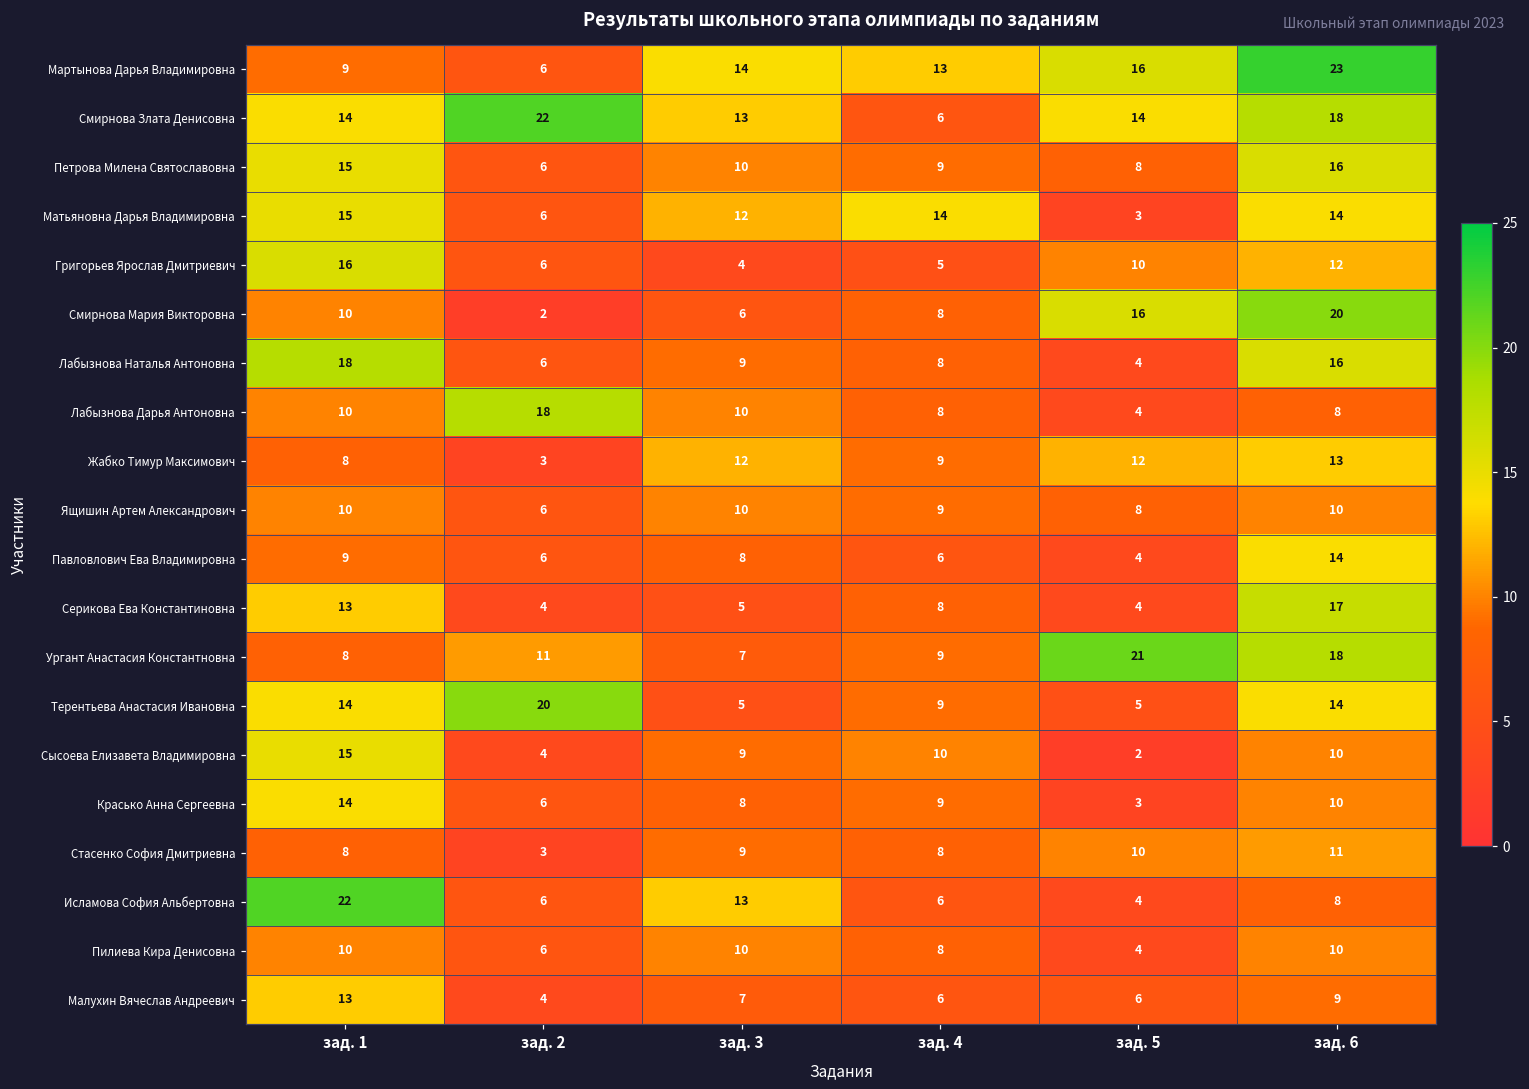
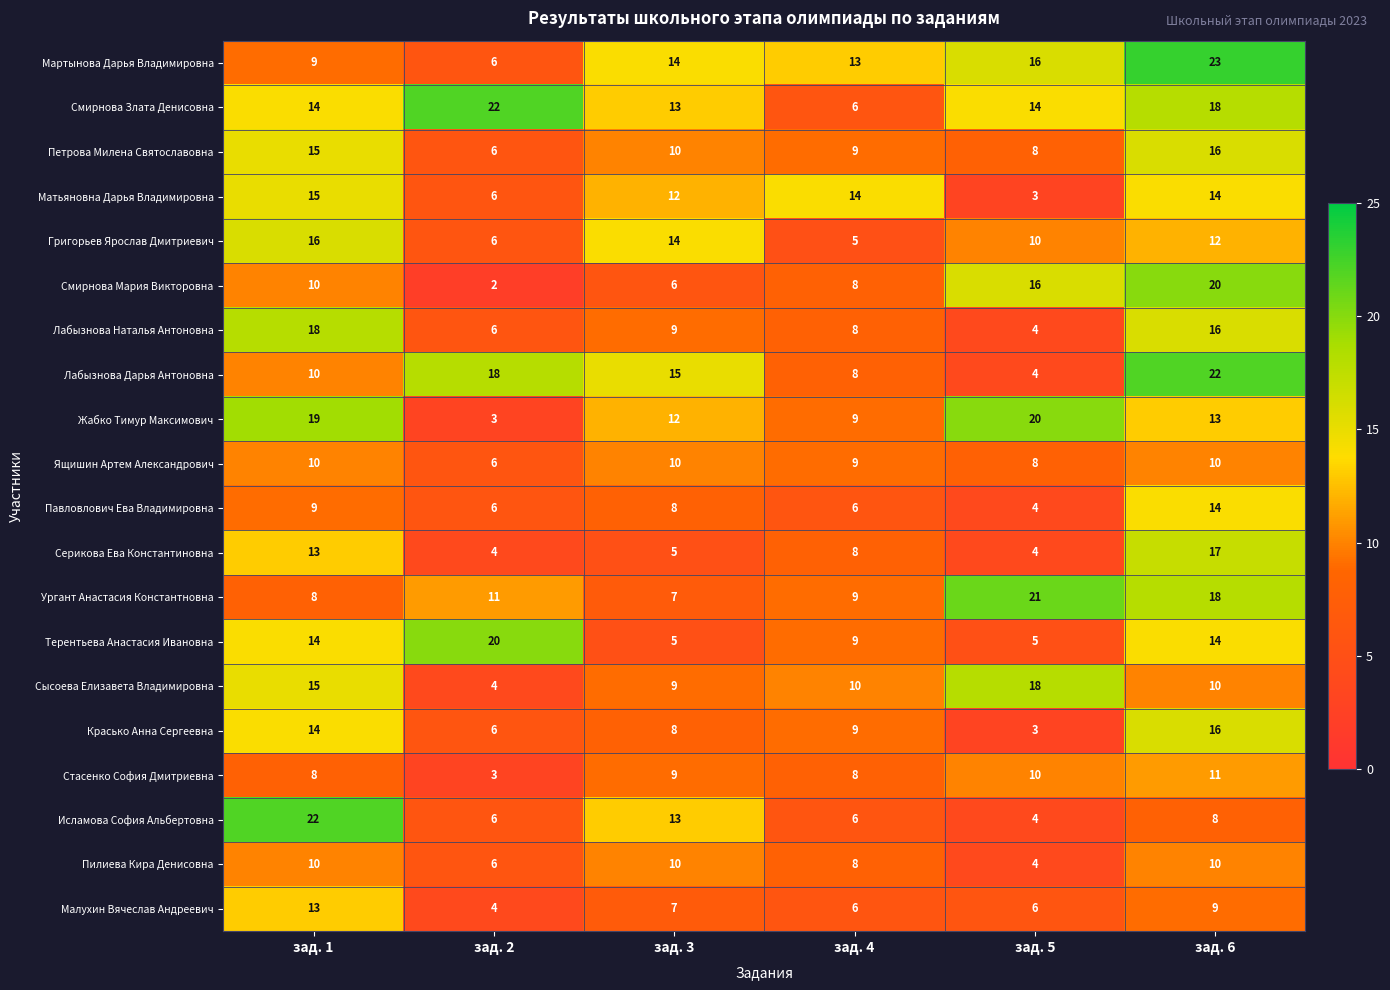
Григорьев Ярослав Дмитриевич, зад. 3: 4 -> 14
Лабызнова Дарья Антоновна, зад. 3: 10 -> 15
Лабызнова Дарья Антоновна, зад. 6: 8 -> 22
Жабко Тимур Максимович, зад. 1: 8 -> 19
Жабко Тимур Максимович, зад. 5: 12 -> 20
Сысоева Елизавета Владимировна, зад. 5: 2 -> 18
Красько Анна Сергеевна, зад. 6: 10 -> 16
